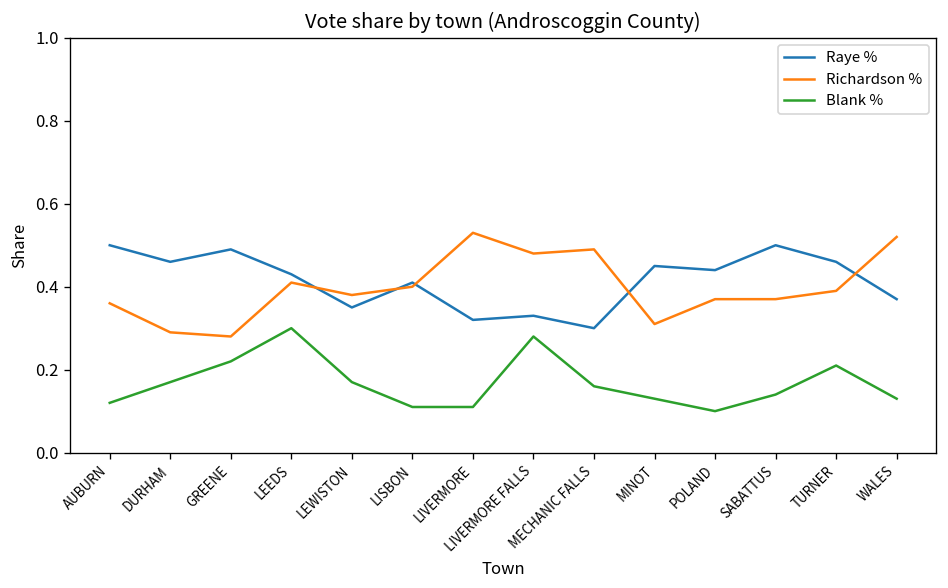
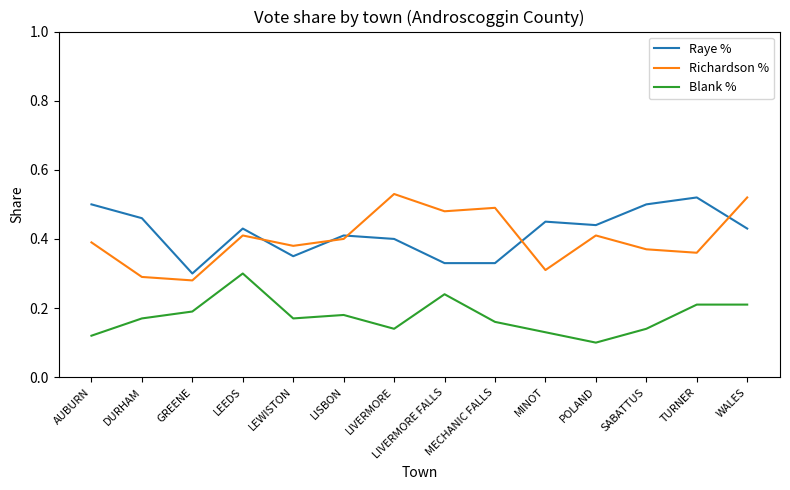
Richardson %, AUBURN: 0.36 -> 0.39
Raye %, GREENE: 0.49 -> 0.30
Blank %, GREENE: 0.22 -> 0.19
Blank %, LISBON: 0.11 -> 0.18
Raye %, LIVERMORE: 0.32 -> 0.40
Blank %, LIVERMORE: 0.11 -> 0.14
Blank %, LIVERMORE FALLS: 0.28 -> 0.24
Raye %, MECHANIC FALLS: 0.30 -> 0.33
Richardson %, POLAND: 0.37 -> 0.41
Raye %, TURNER: 0.46 -> 0.52
Richardson %, TURNER: 0.39 -> 0.36
Raye %, WALES: 0.37 -> 0.43
Blank %, WALES: 0.13 -> 0.21
